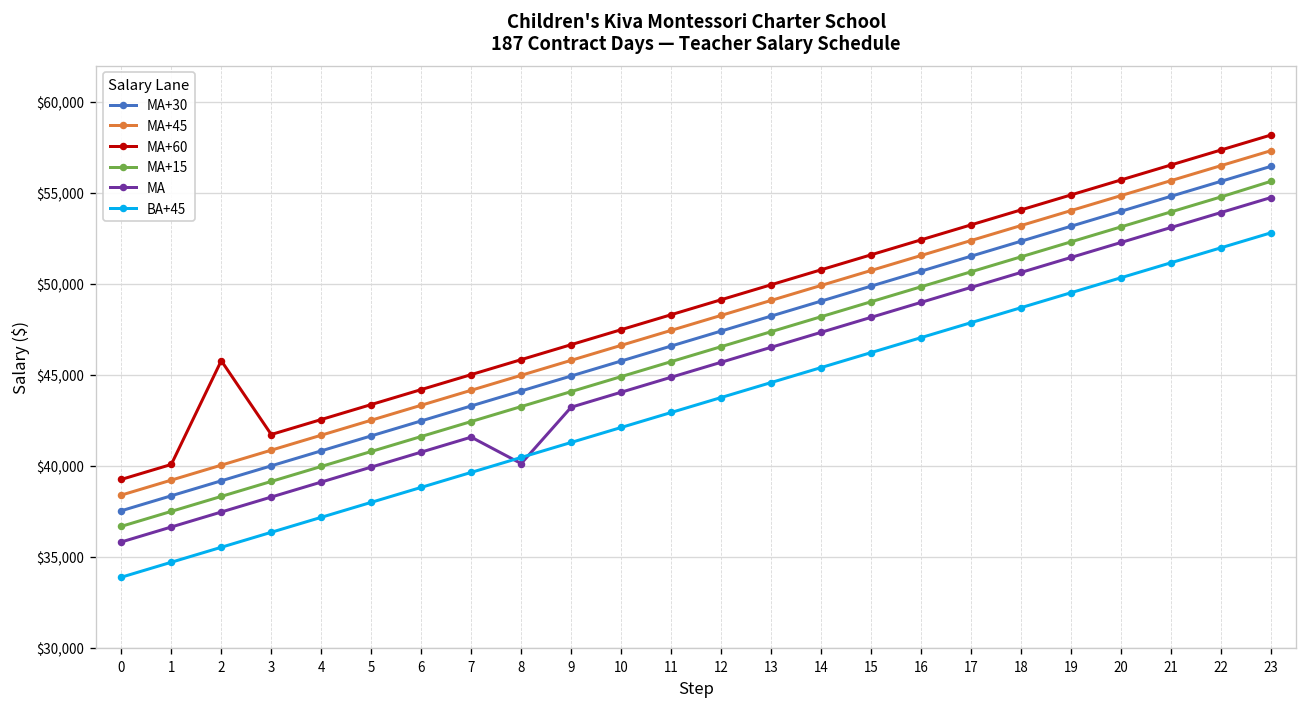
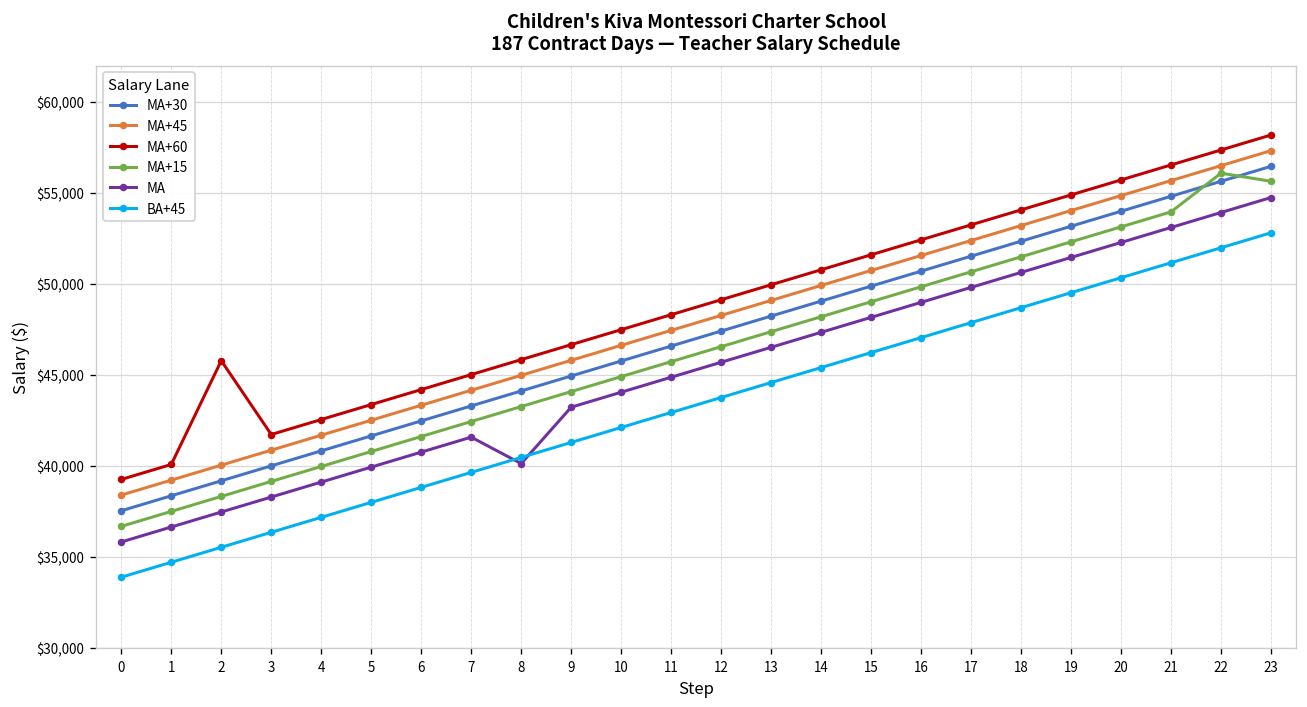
MA+15, 22: $54,800 -> $56,100
